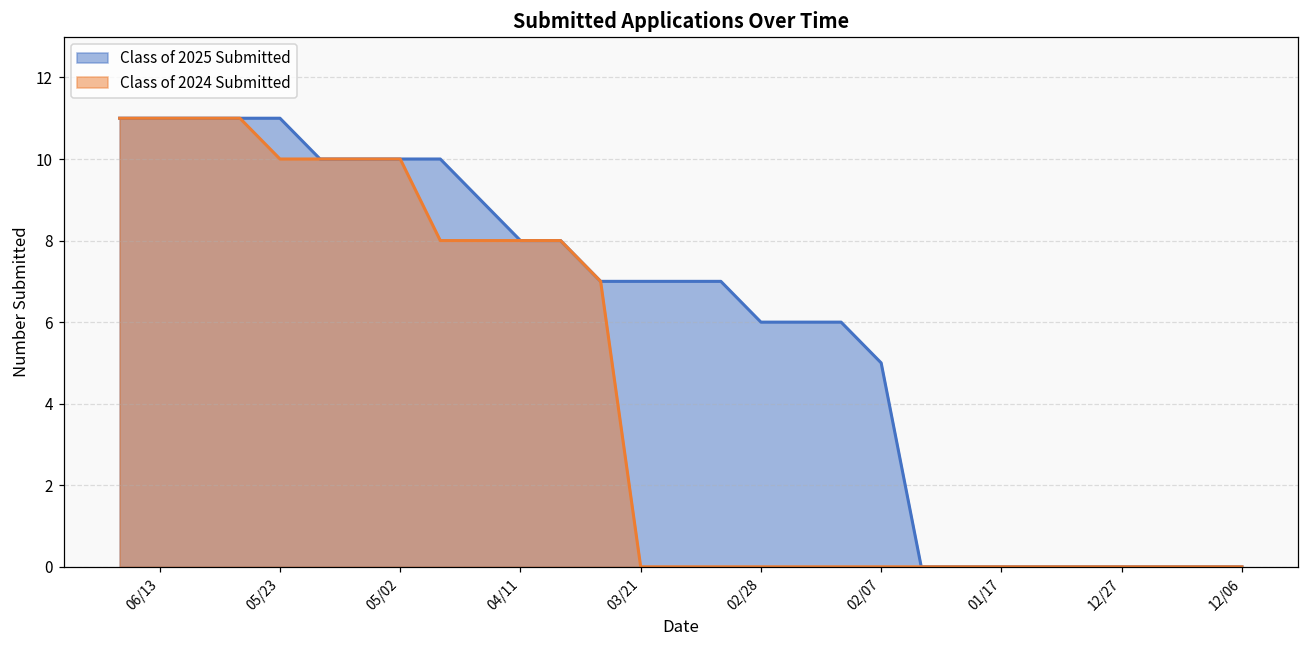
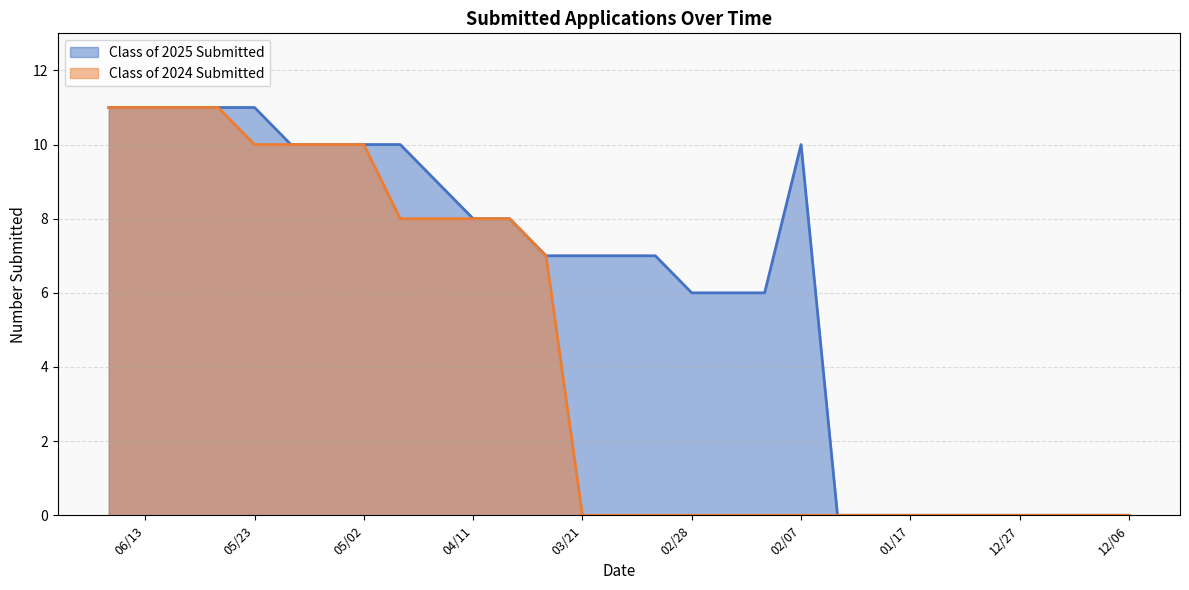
Class of 2025 Submitted, 02/07: 5 -> 10
